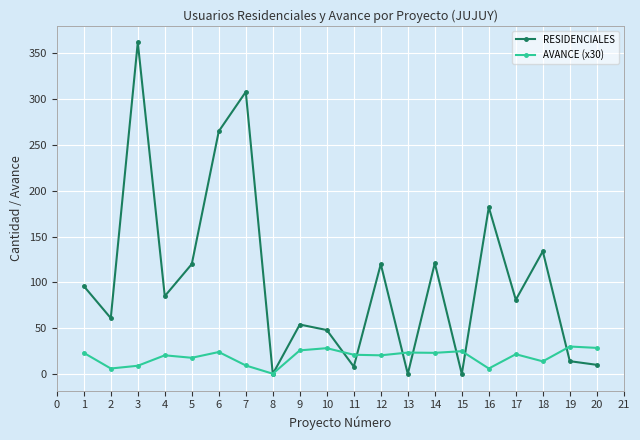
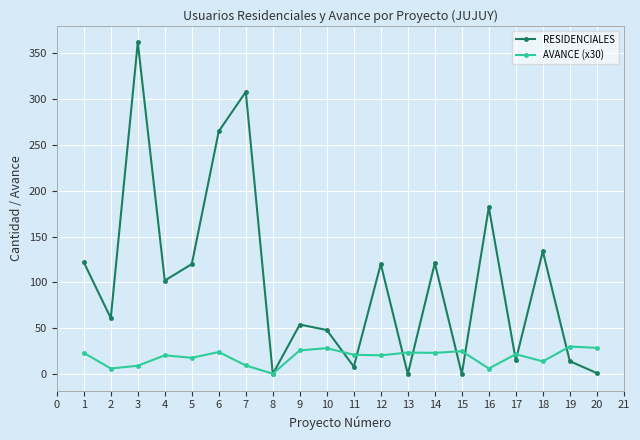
RESIDENCIALES, 1: 100 -> 120
RESIDENCIALES, 4: 90 -> 100
RESIDENCIALES, 17: 80 -> 20
RESIDENCIALES, 20: 10 -> 0
